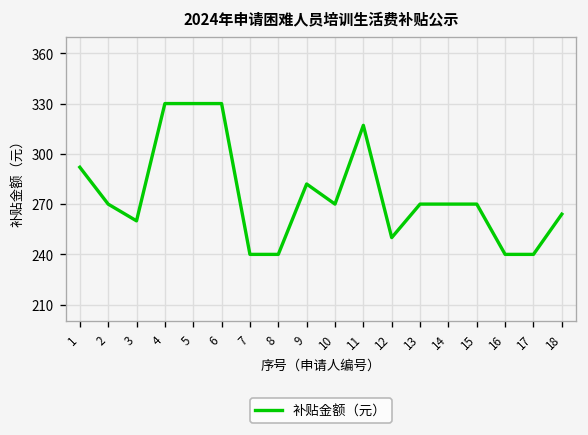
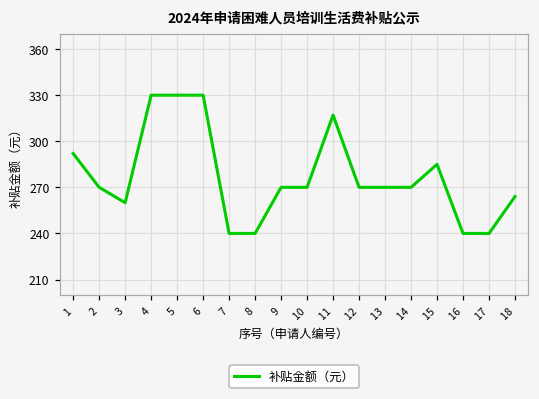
9: 282 -> 270
12: 250 -> 270
15: 270 -> 285
